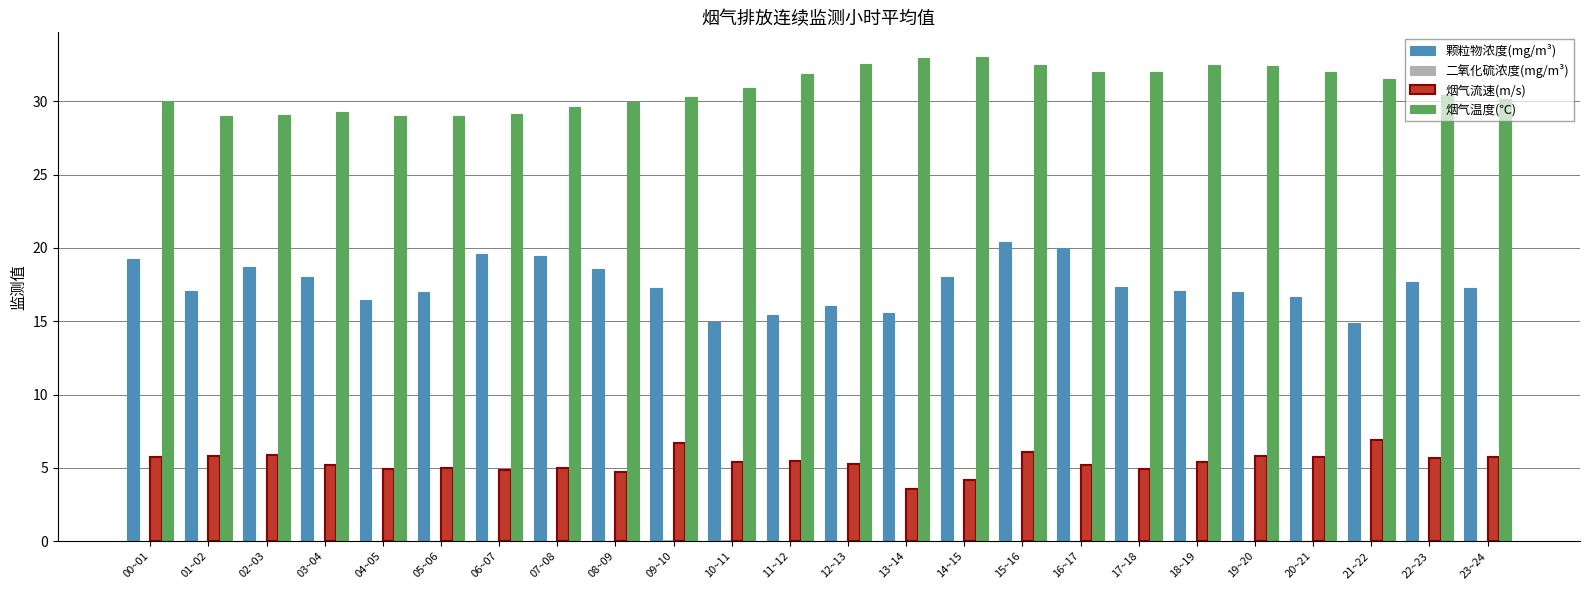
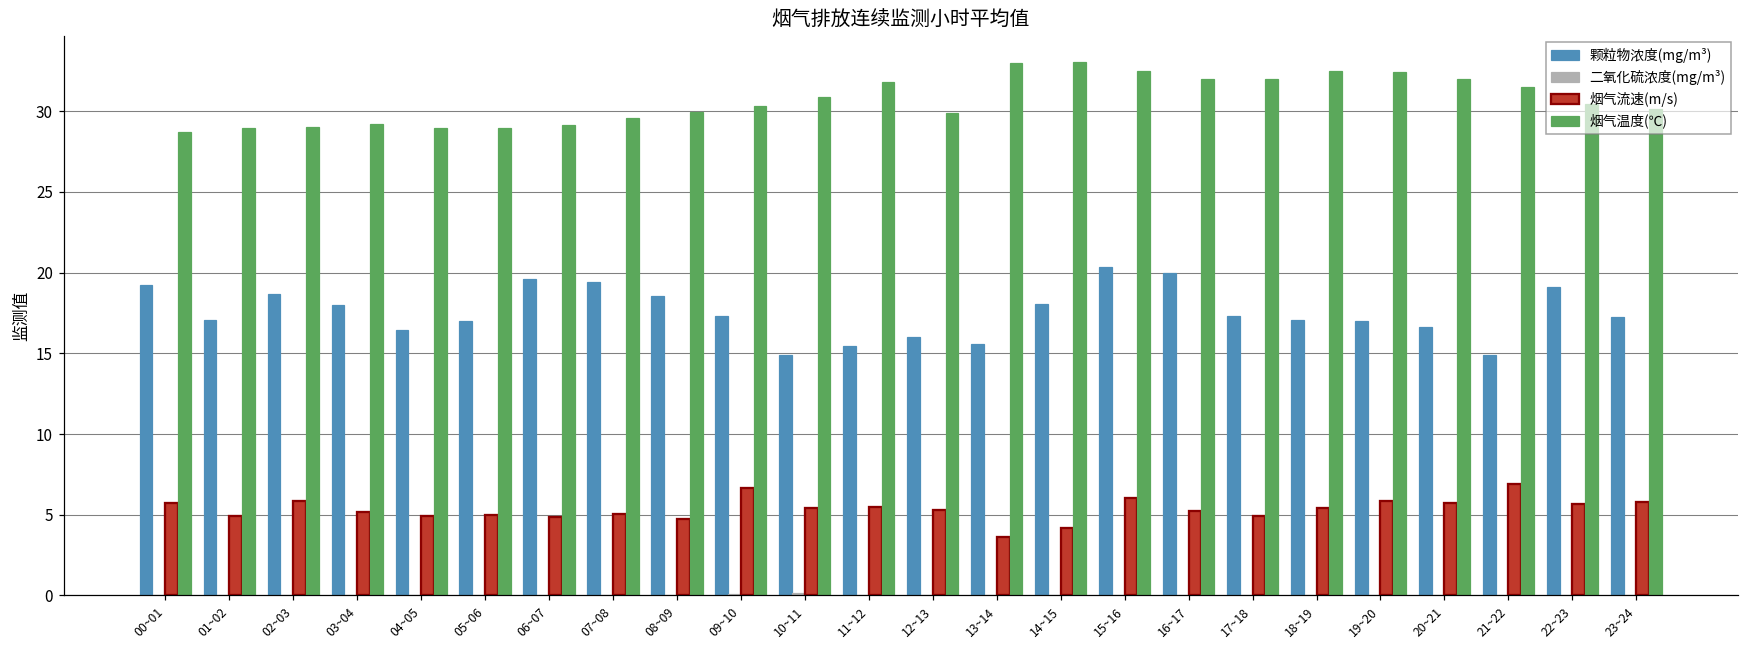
烟气温度(℃), 00~01: 30.0 -> 28.7
烟气流速(m/s), 01~02: 5.8 -> 4.9
烟气温度(℃), 12~13: 32.6 -> 29.9
颗粒物浓度(mg/m³), 22~23: 17.7 -> 19.1
